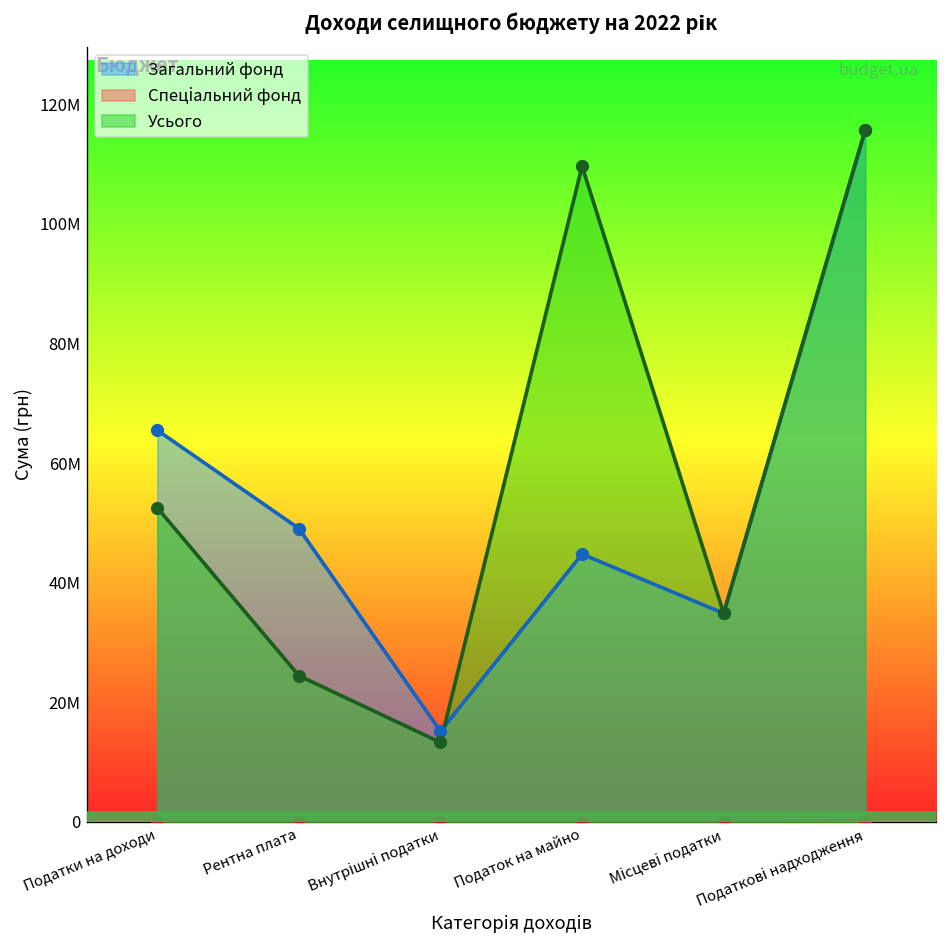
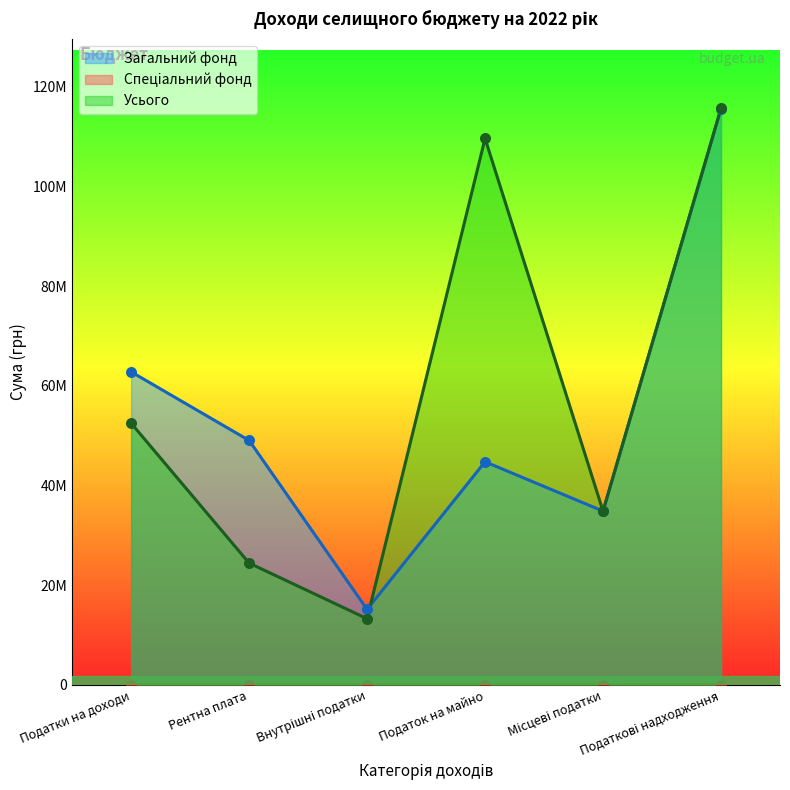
Загальний фонд, Податки на доходи: 66000000 -> 63000000
